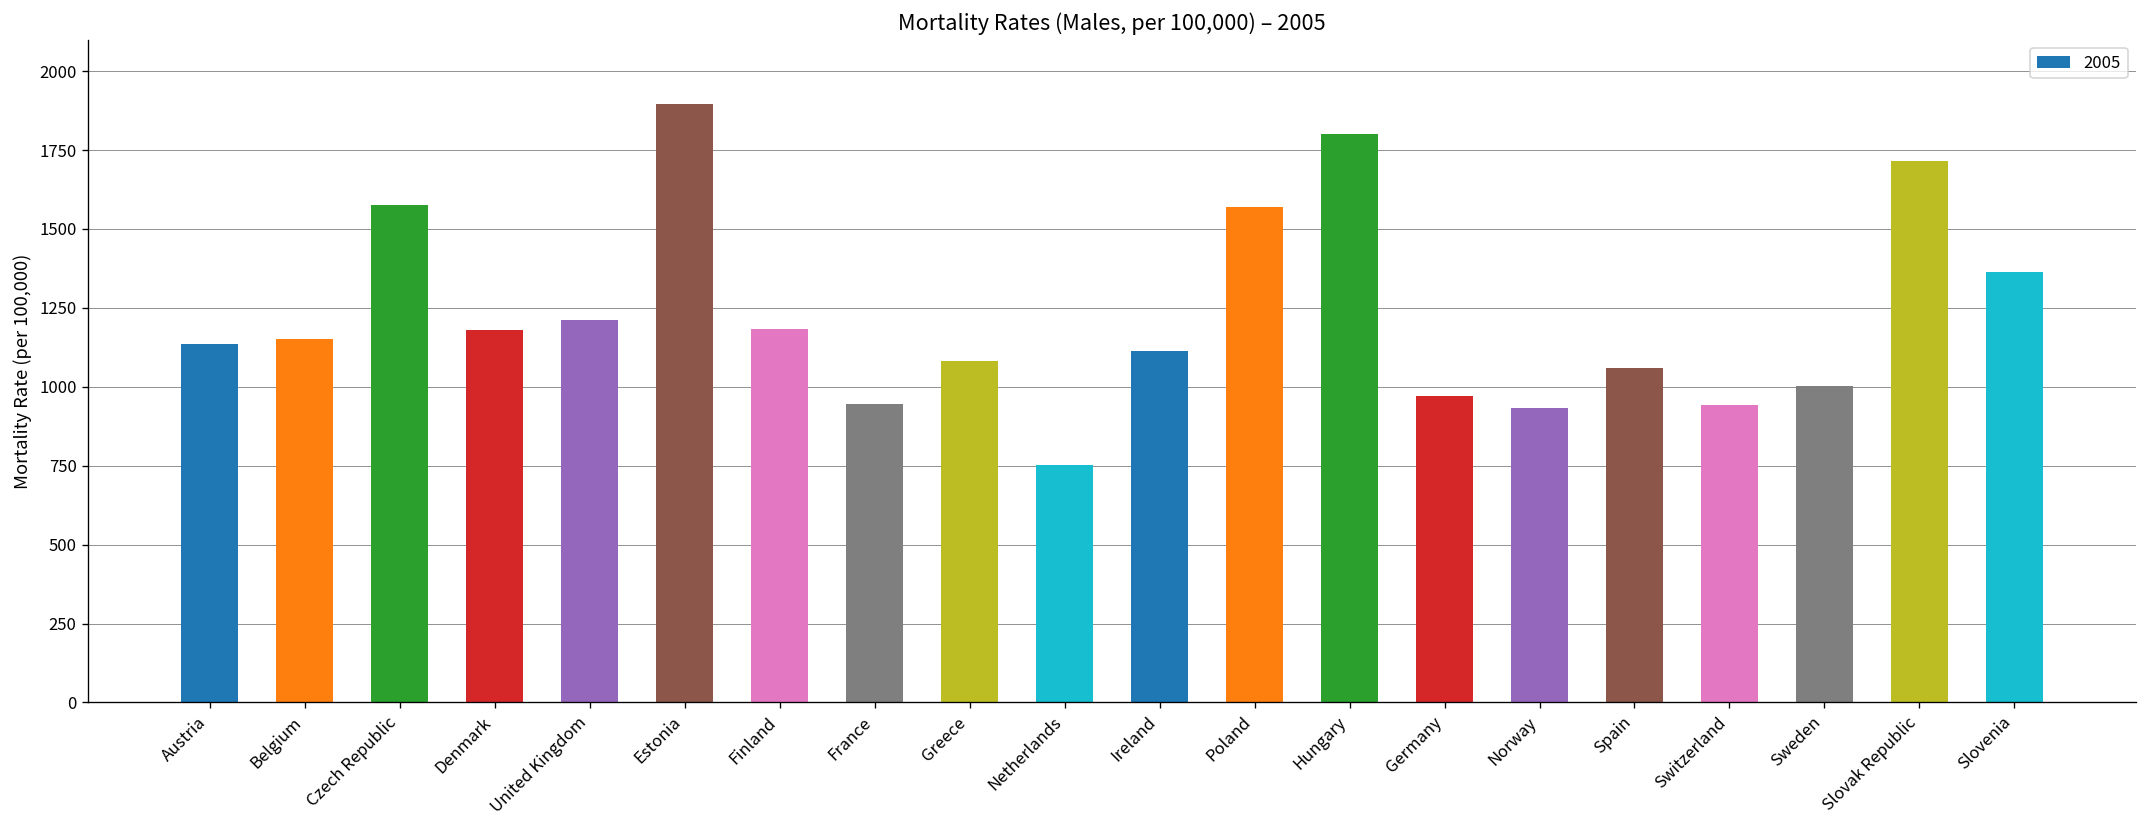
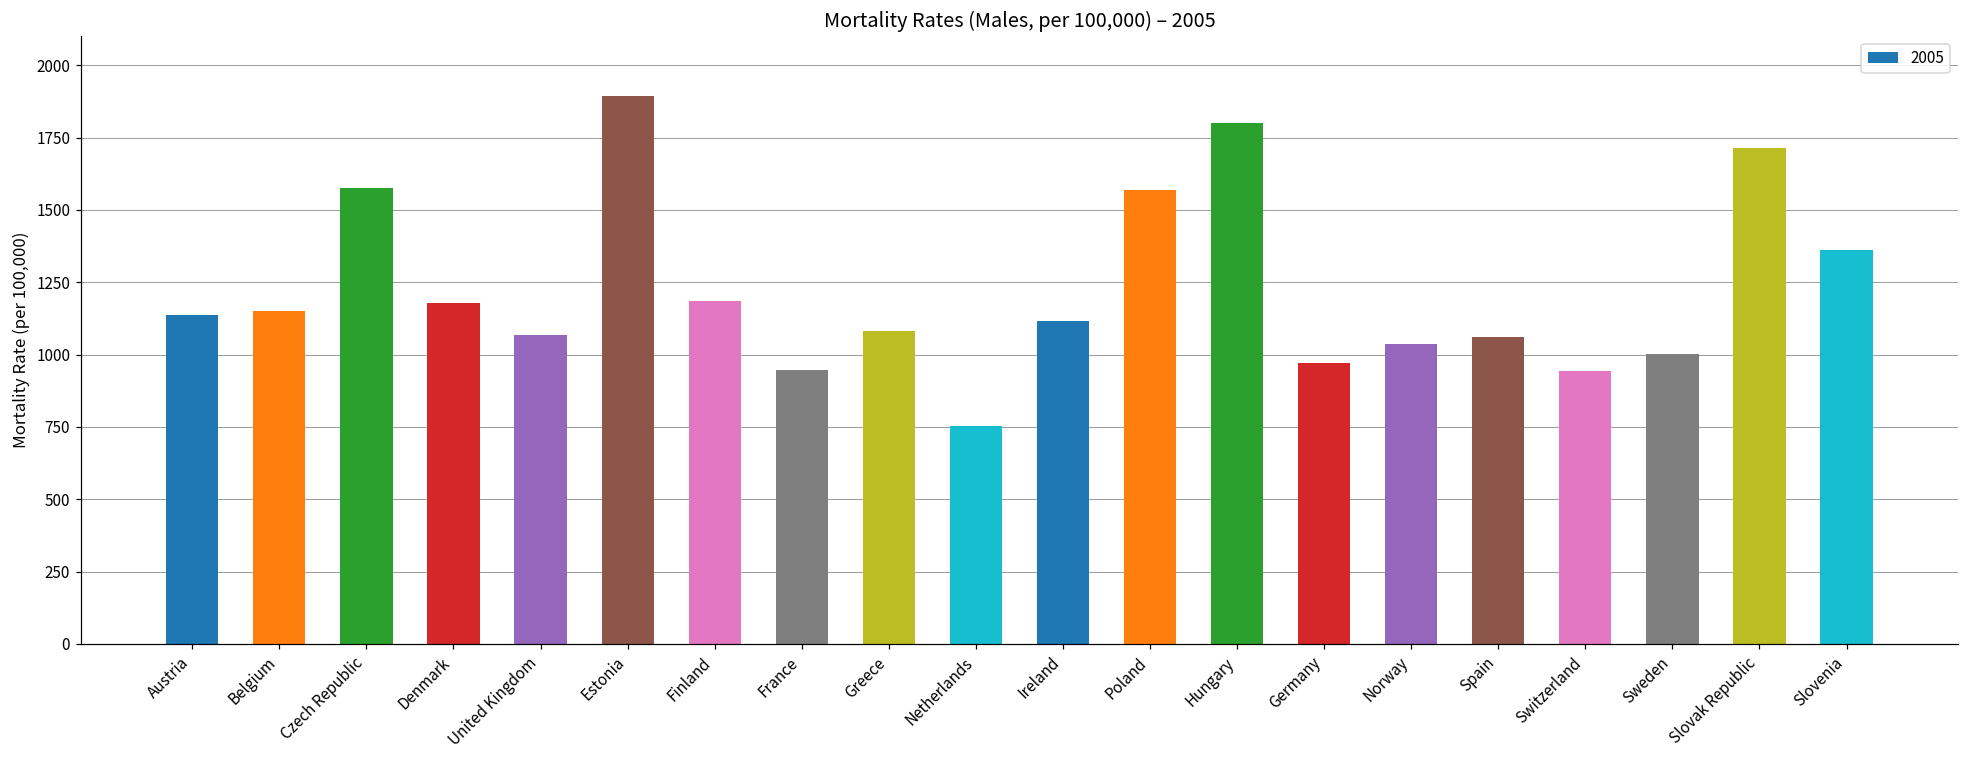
United Kingdom: 1210 -> 1070
Norway: 930 -> 1040
